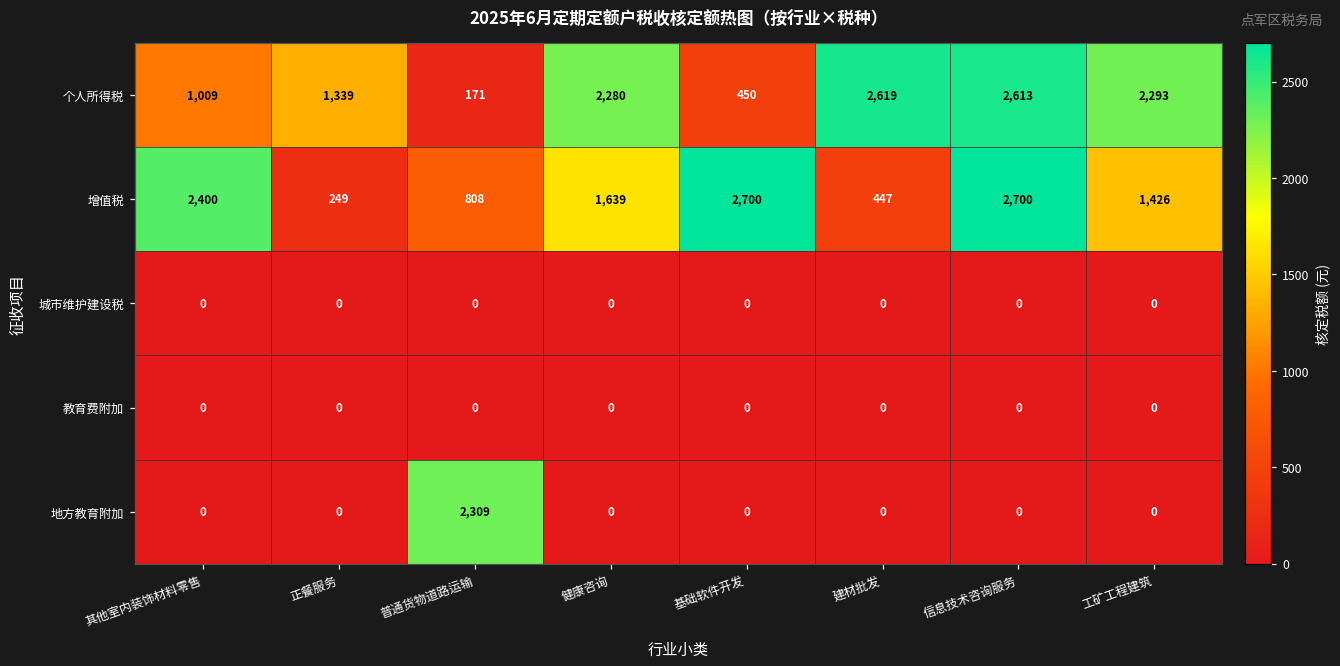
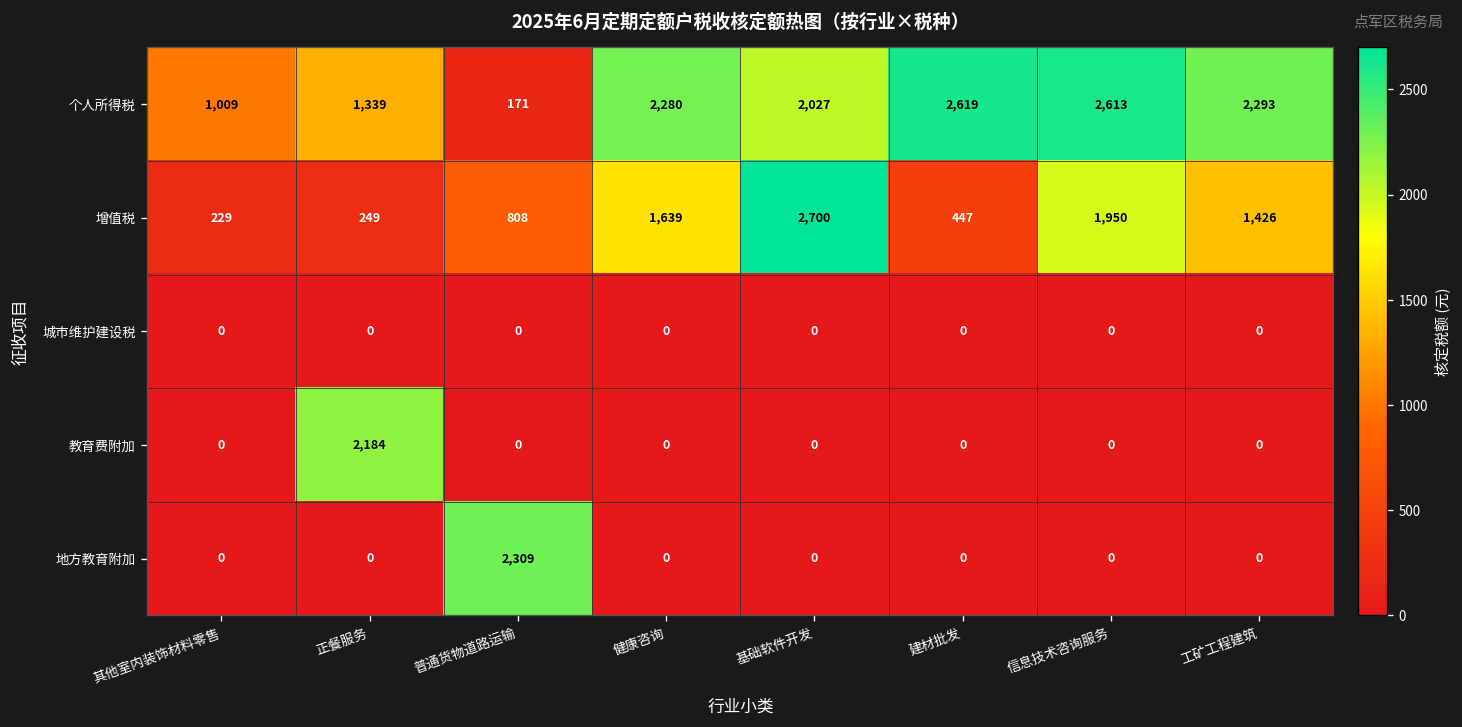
个人所得税, 基础软件开发: 450 -> 2,027
增值税, 其他室内装饰材料零售: 2,400 -> 229
增值税, 信息技术咨询服务: 2,700 -> 1,950
教育费附加, 正餐服务: 0 -> 2,184
